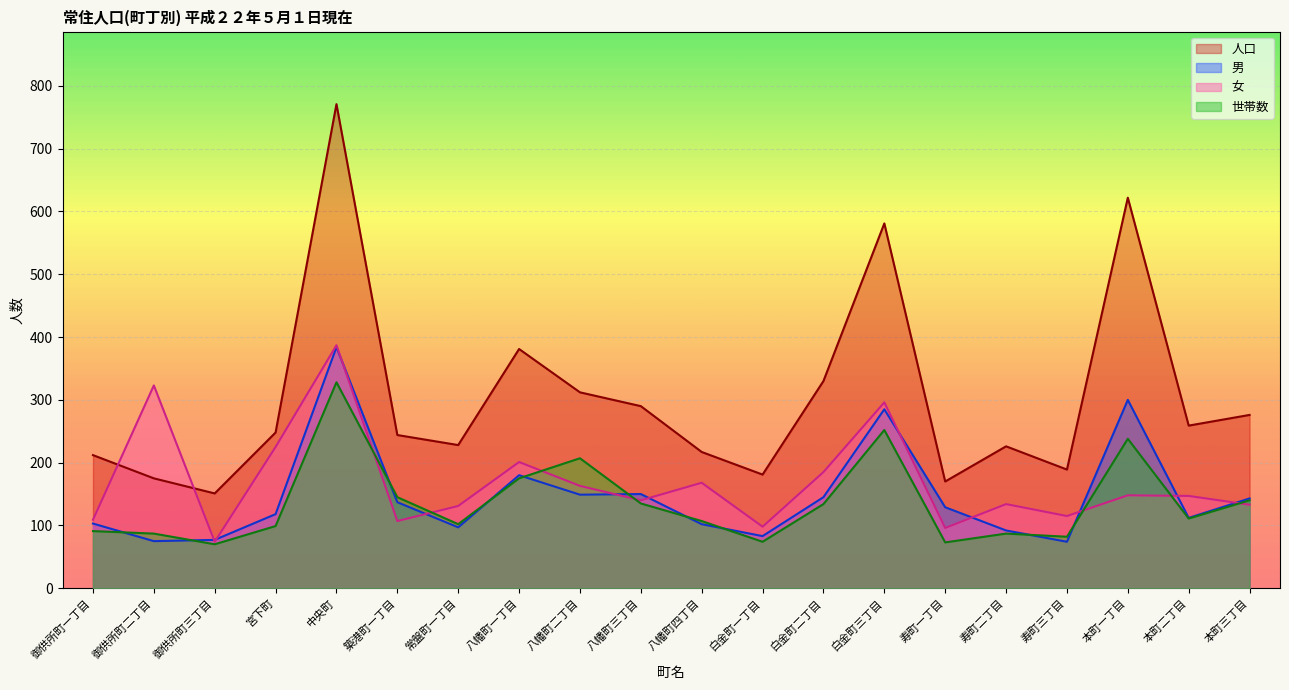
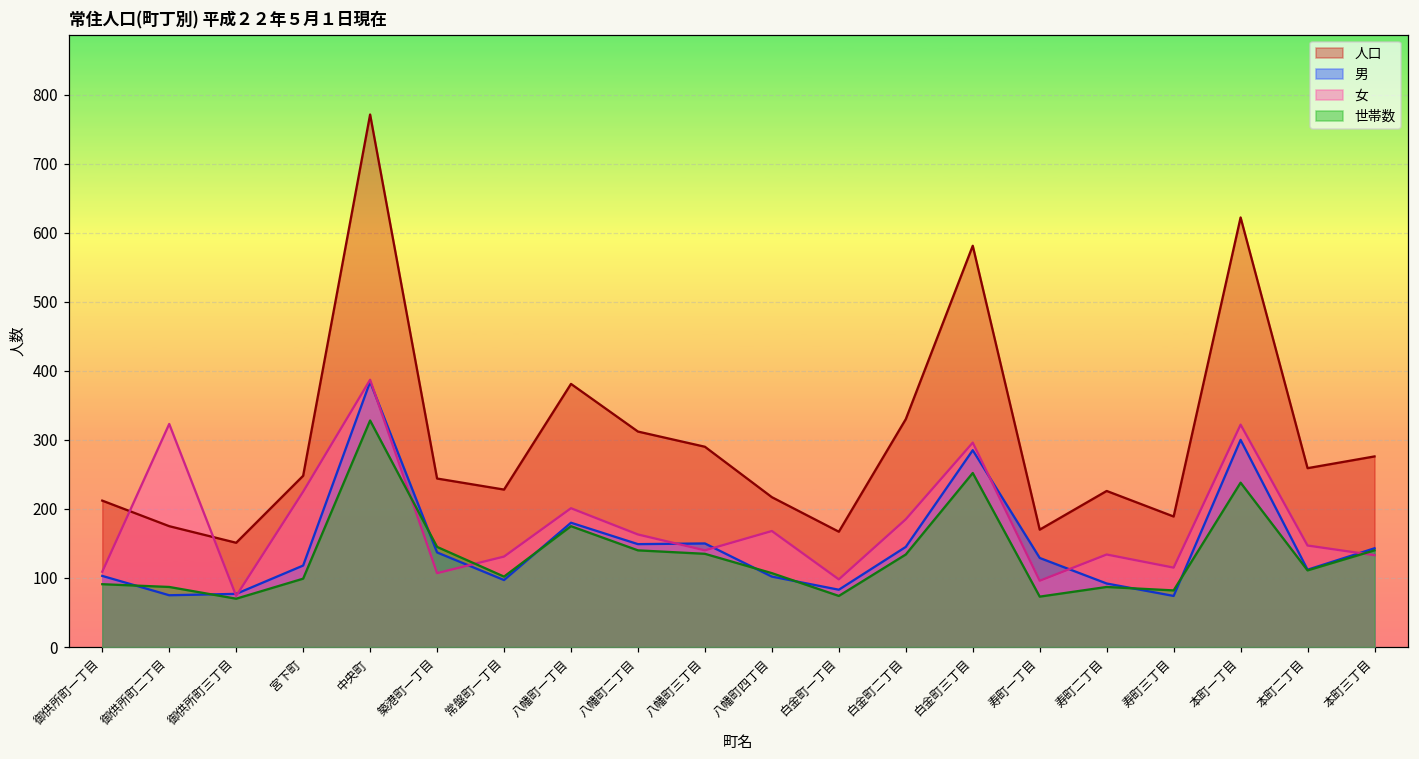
世帯数, 八幡町二丁目: 210 -> 140
人口, 白金町一丁目: 180 -> 170
女, 本町一丁目: 150 -> 320
